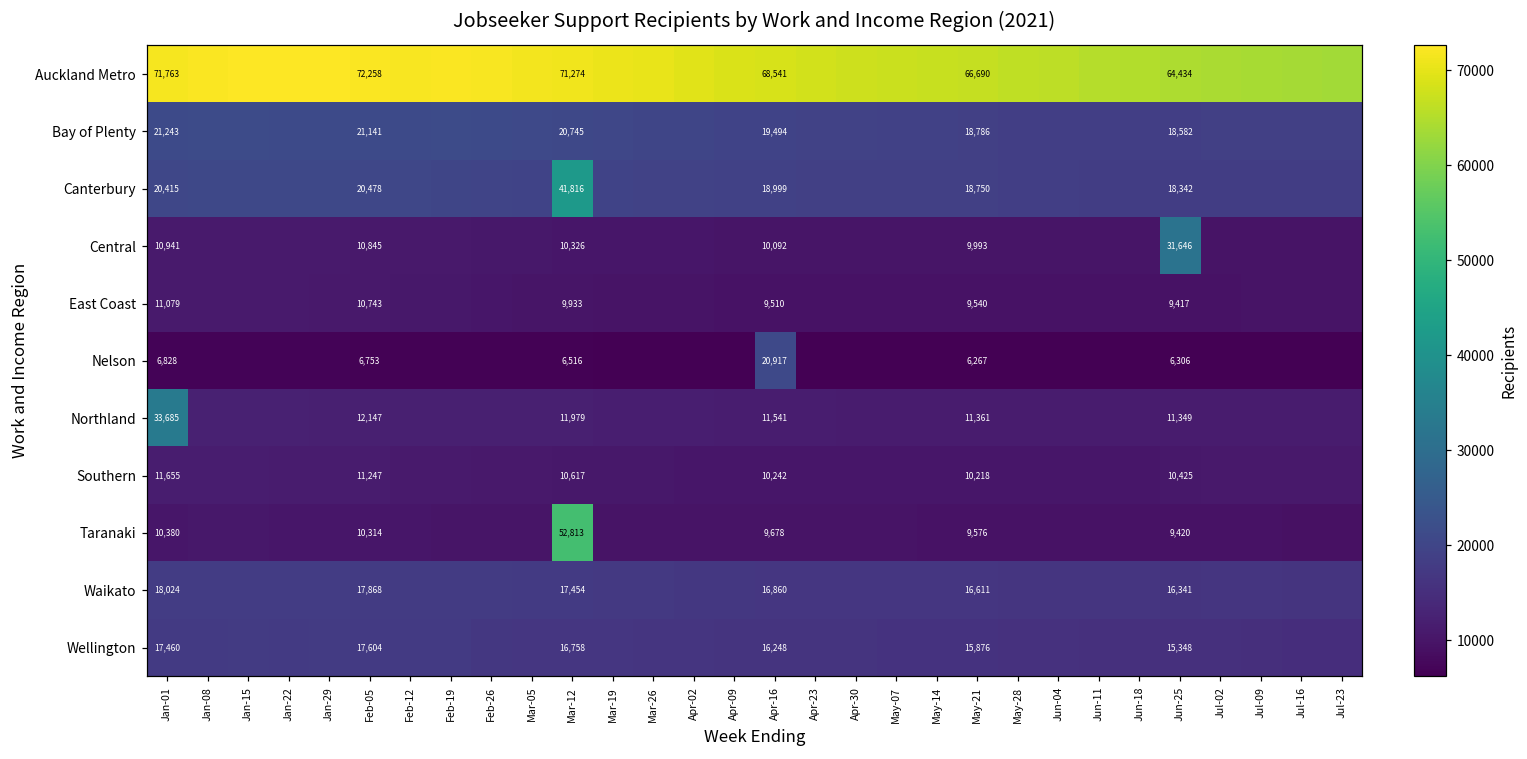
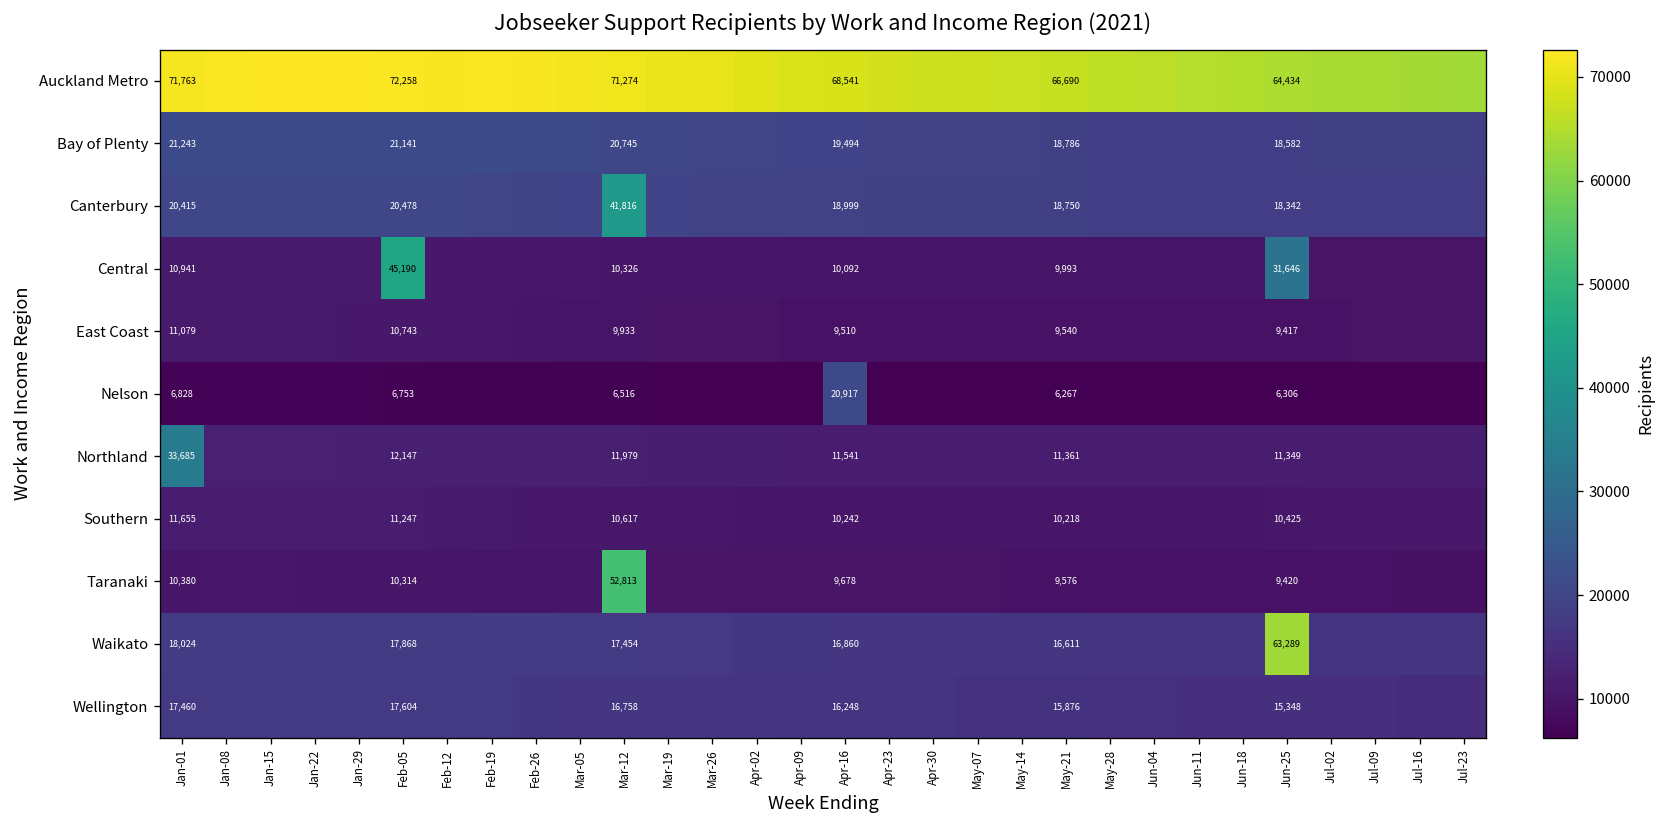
Central, Feb-05: 10,845 -> 45,190
Waikato, Jun-25: 16,341 -> 63,289
